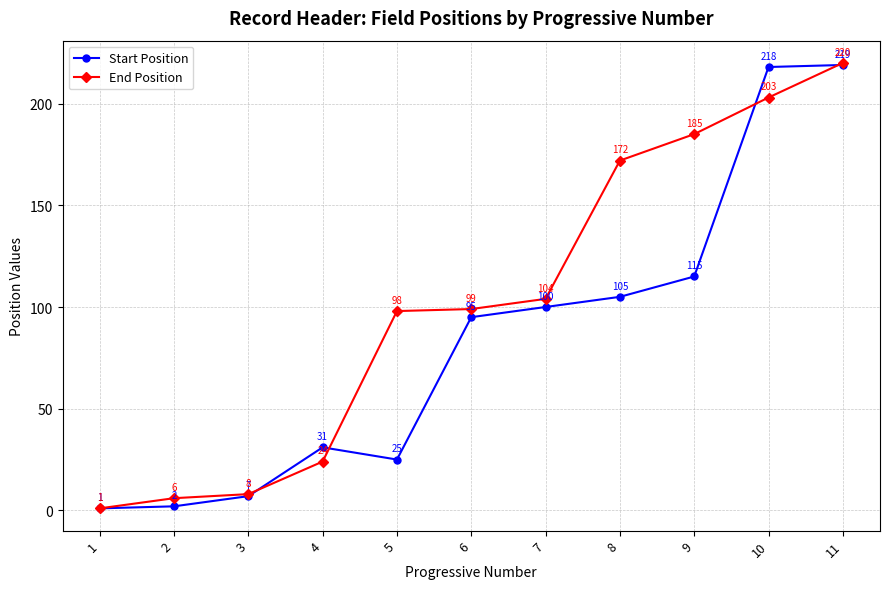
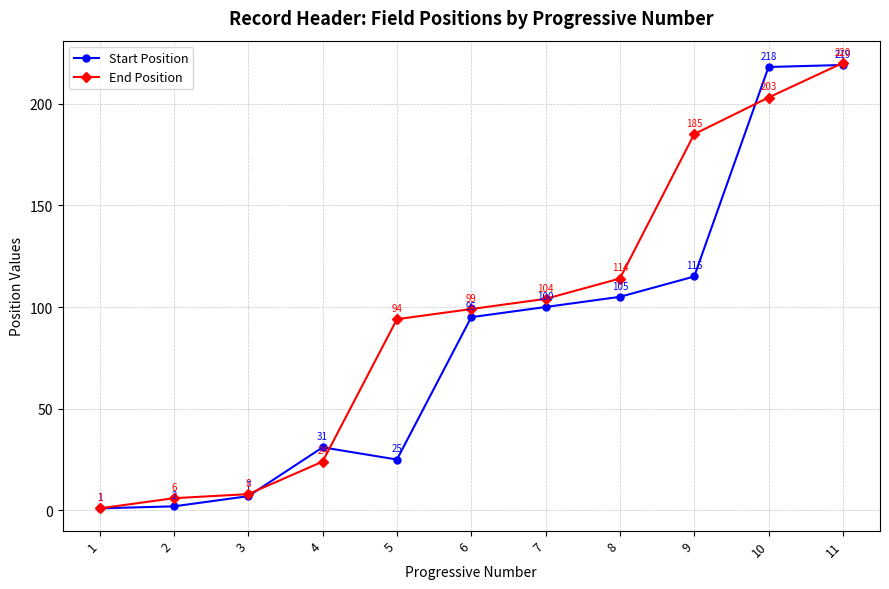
End Position, 5: 98 -> 94
End Position, 8: 172 -> 114
